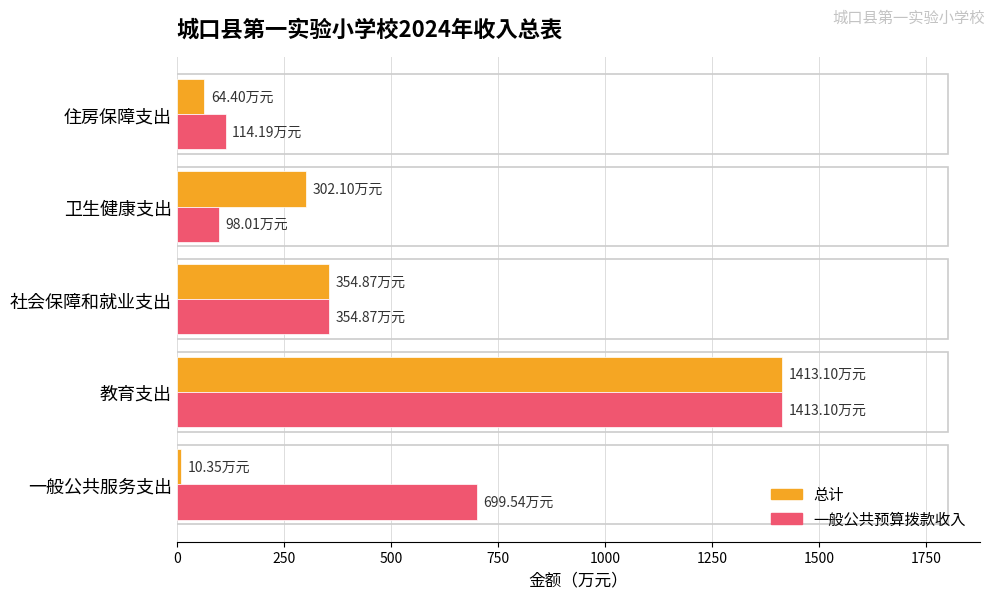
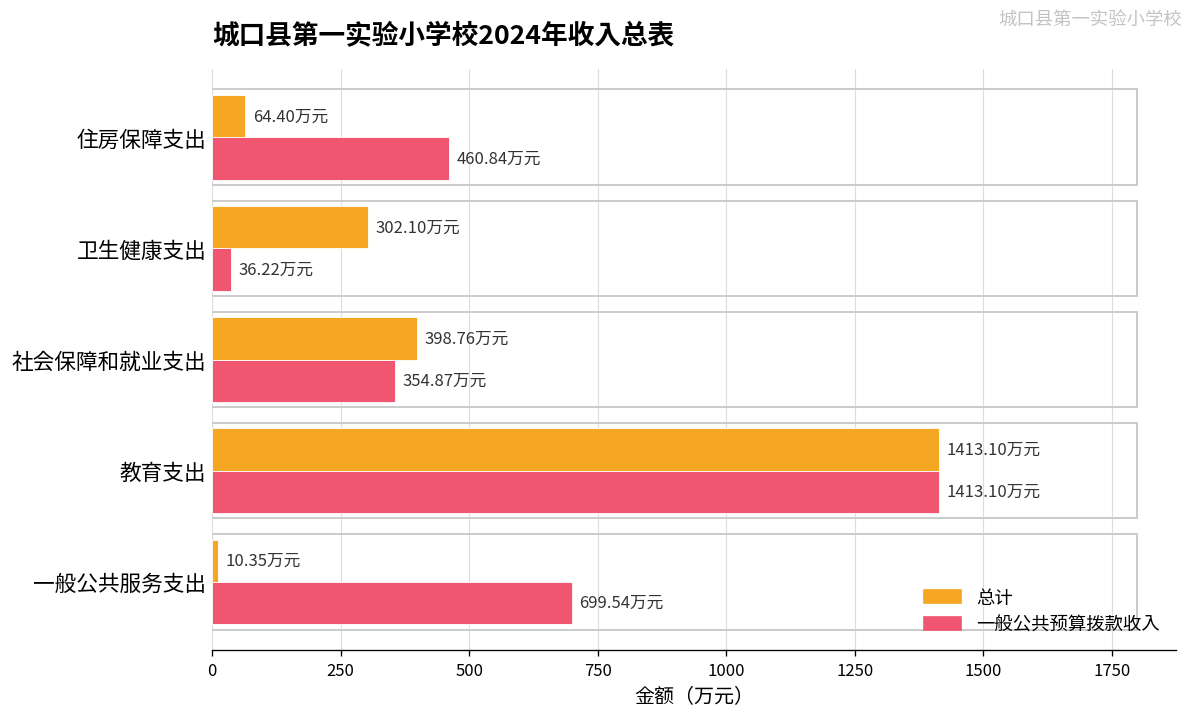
一般公共预算拨款收入, 住房保障支出: 114.19 -> 460.84
一般公共预算拨款收入, 卫生健康支出: 98.01 -> 36.22
总计, 社会保障和就业支出: 354.87 -> 398.76
